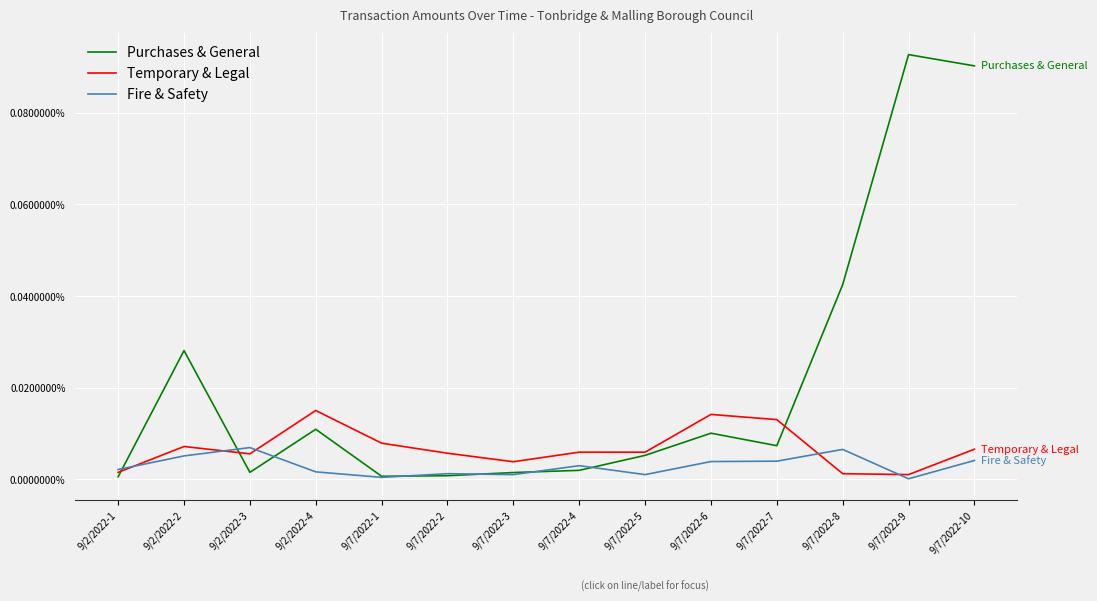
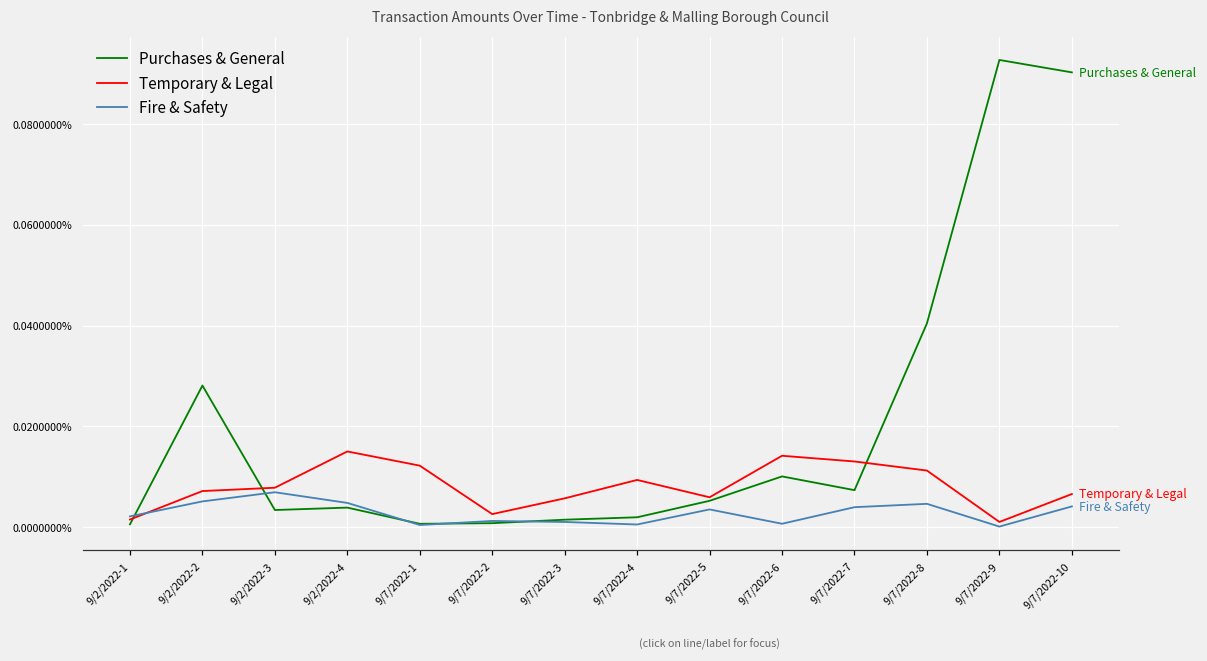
Purchases & General, 9/2/2022-3: 0.001% -> 0.003%
Temporary & Legal, 9/2/2022-3: 0.006% -> 0.008%
Purchases & General, 9/2/2022-4: 0.011% -> 0.004%
Fire & Safety, 9/2/2022-4: 0.002% -> 0.005%
Temporary & Legal, 9/7/2022-1: 0.008% -> 0.012%
Temporary & Legal, 9/7/2022-2: 0.006% -> 0.003%
Temporary & Legal, 9/7/2022-3: 0.004% -> 0.006%
Temporary & Legal, 9/7/2022-4: 0.006% -> 0.009%
Fire & Safety, 9/7/2022-4: 0.003% -> 0.000%
Fire & Safety, 9/7/2022-5: 0.001% -> 0.003%
Fire & Safety, 9/7/2022-6: 0.004% -> 0.001%
Purchases & General, 9/7/2022-8: 0.042% -> 0.040%
Temporary & Legal, 9/7/2022-8: 0.001% -> 0.011%
Fire & Safety, 9/7/2022-8: 0.007% -> 0.005%
